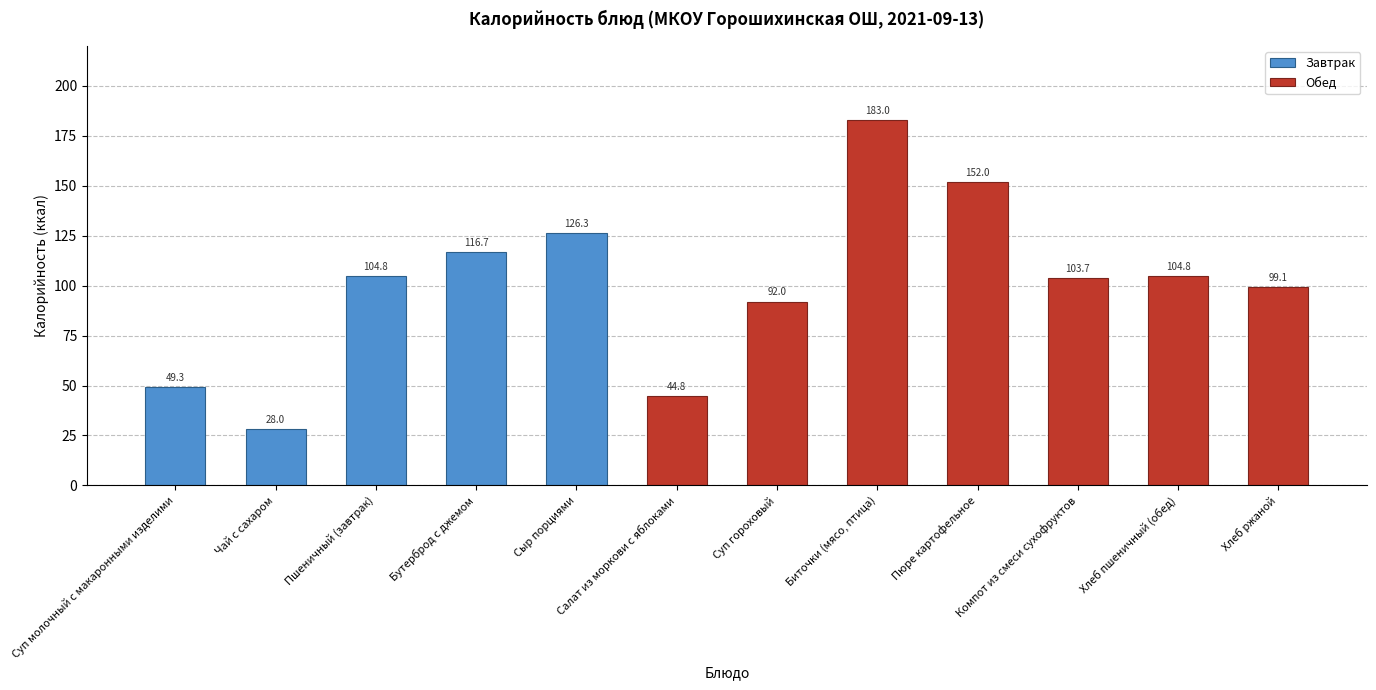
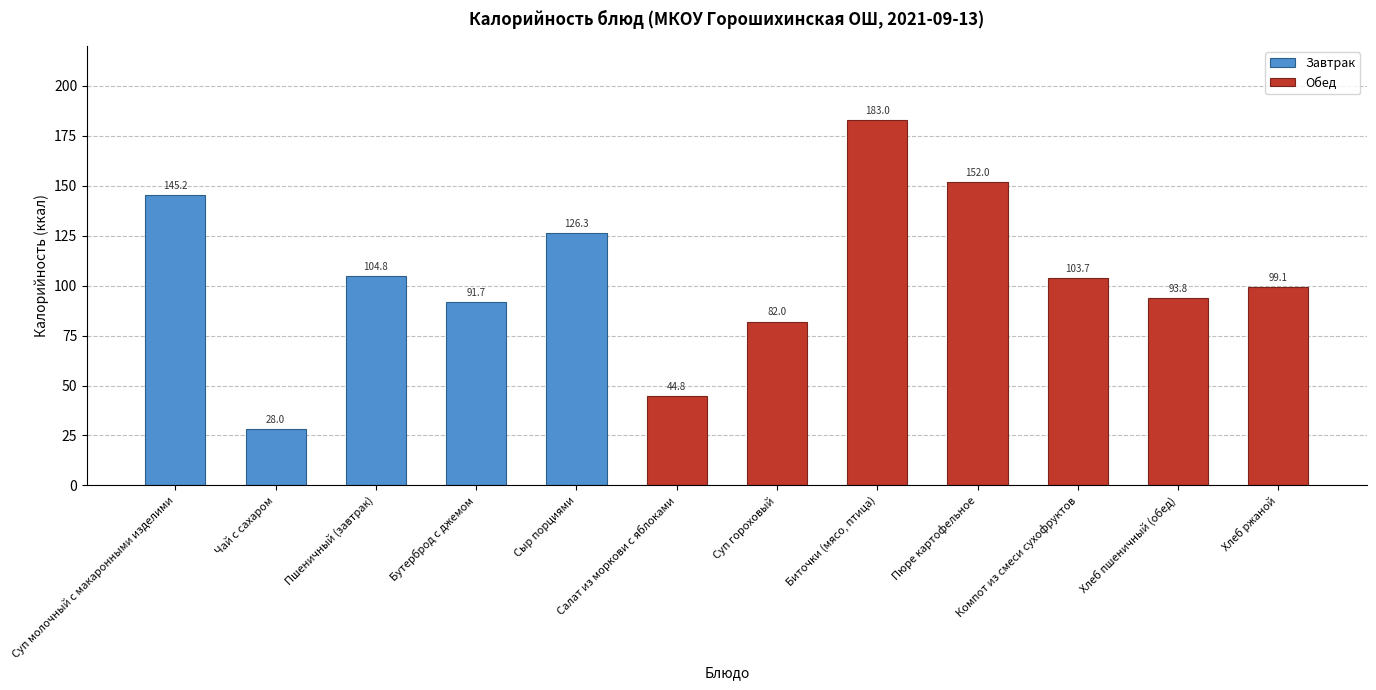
Завтрак, Суп молочный с макаронными изделими: 49.3 -> 145.2
Завтрак, Бутерброд с джемом: 116.7 -> 91.7
Обед, Суп гороховый: 92.0 -> 82.0
Обед, Хлеб пшеничный (обед): 104.8 -> 93.8
